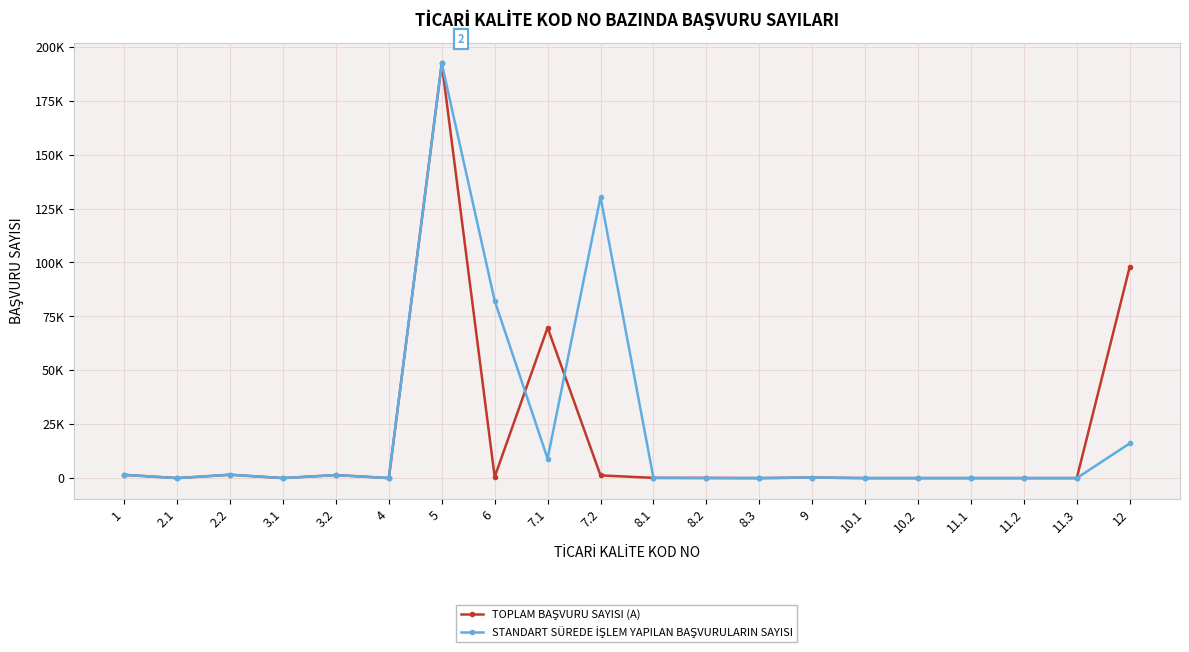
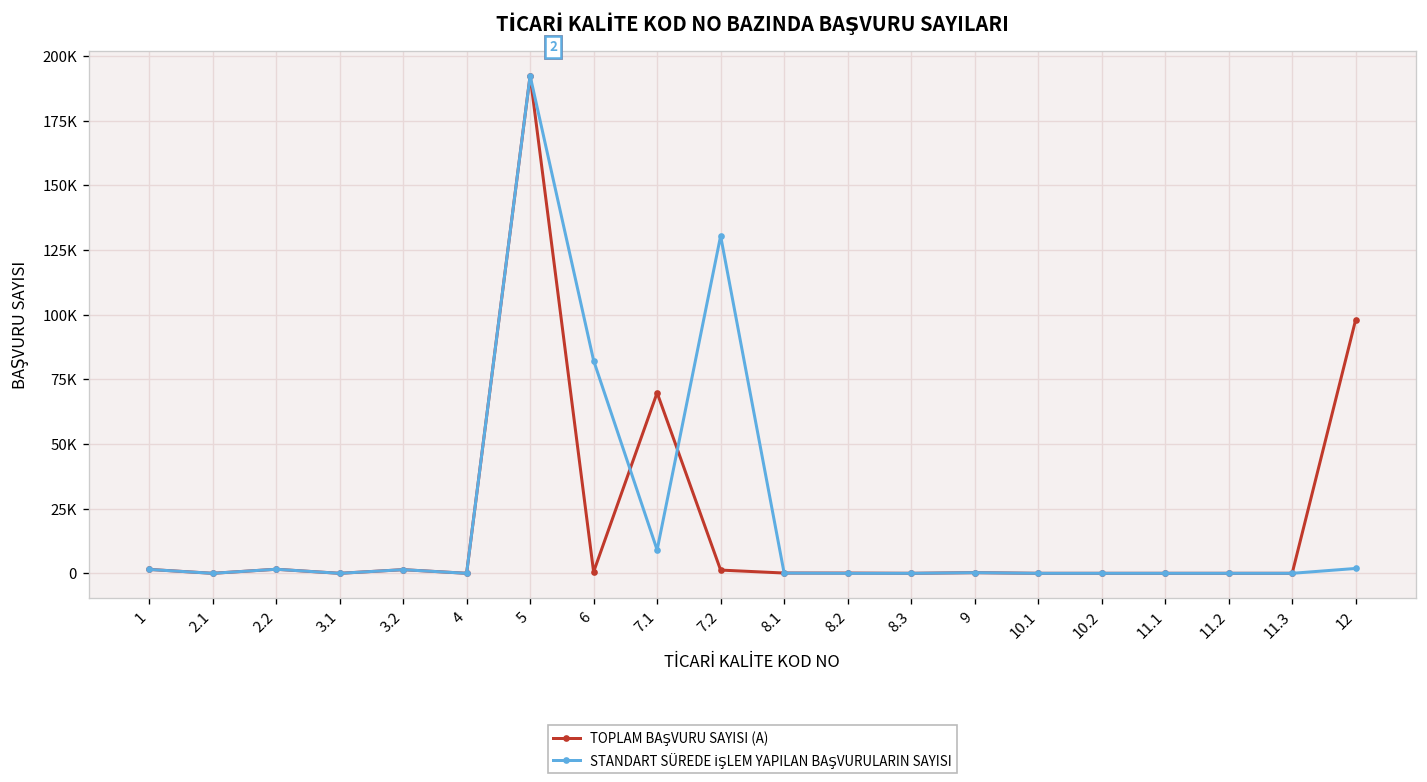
STANDART SÜREDE İŞLEM YAPILAN BAŞVURULARIN SAYISI, 12: 16000 -> 2000
